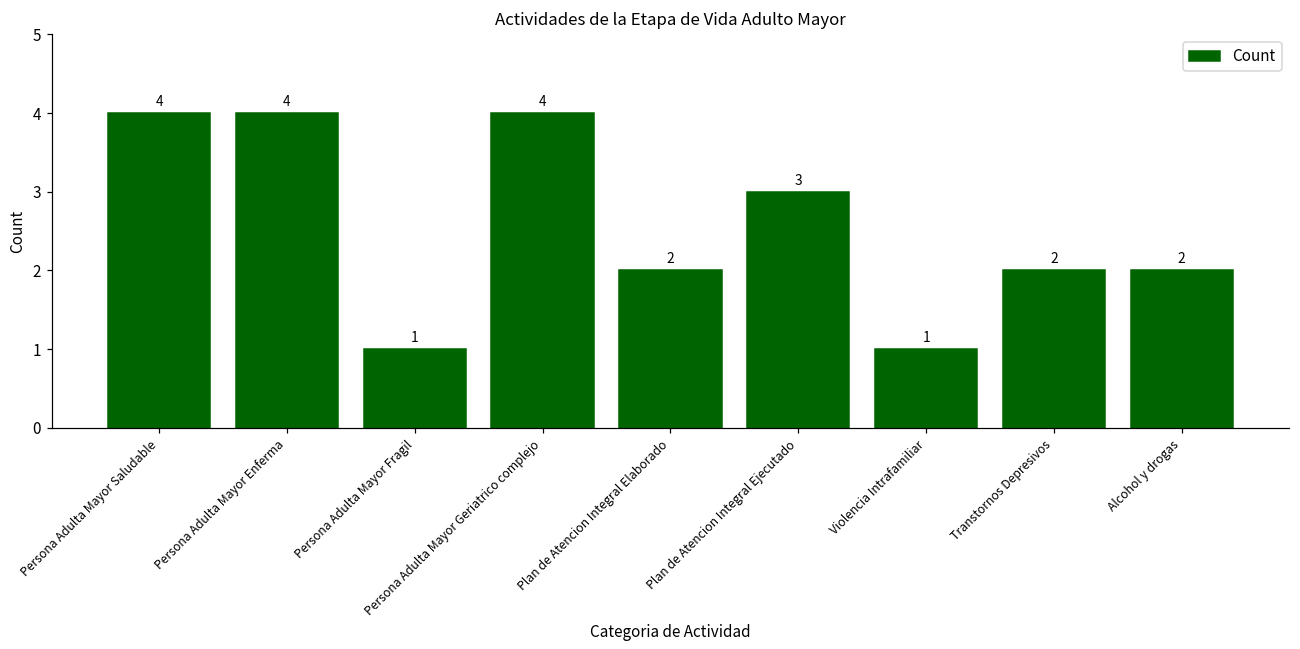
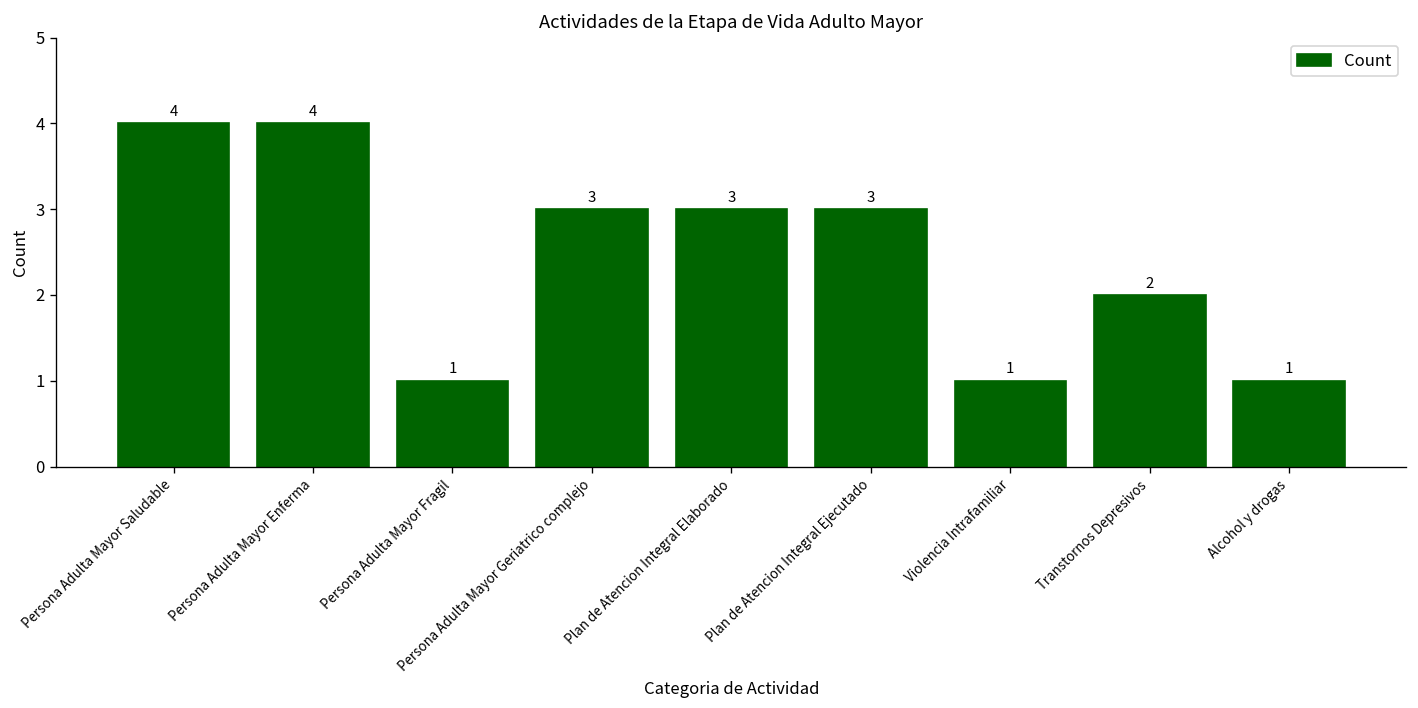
Persona Adulta Mayor Geriatrico complejo: 4 -> 3
Plan de Atencion Integral Elaborado: 2 -> 3
Alcohol y drogas: 2 -> 1
